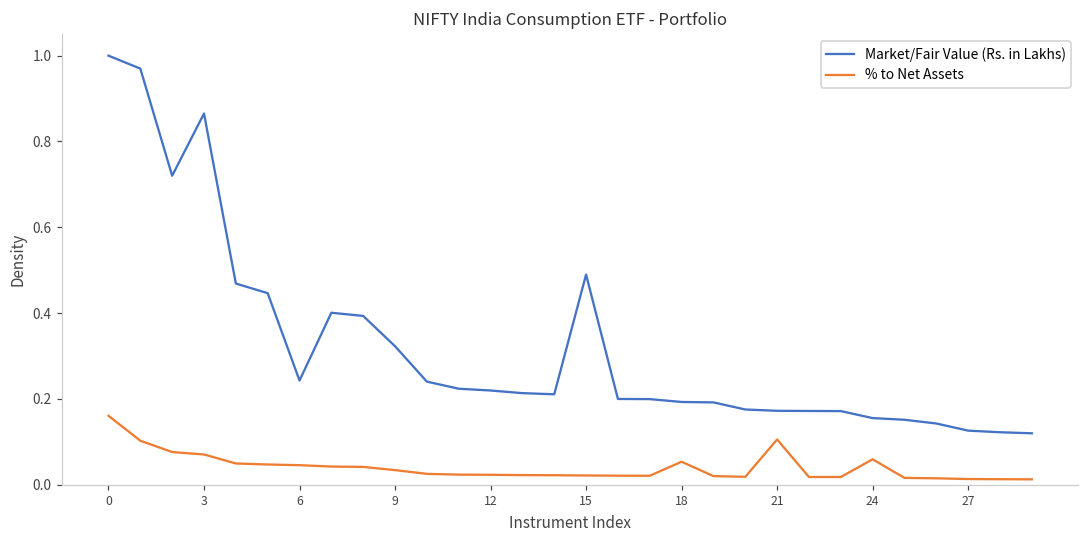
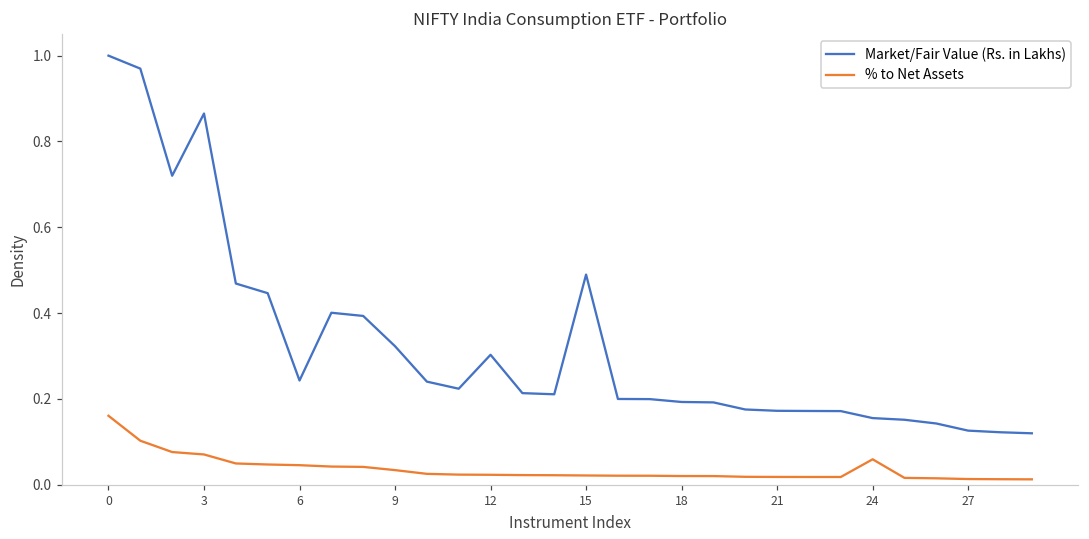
Market/Fair Value (Rs. in Lakhs), 12: 0.22 -> 0.30
% to Net Assets, 18: 0.05 -> 0.02
% to Net Assets, 21: 0.11 -> 0.02
